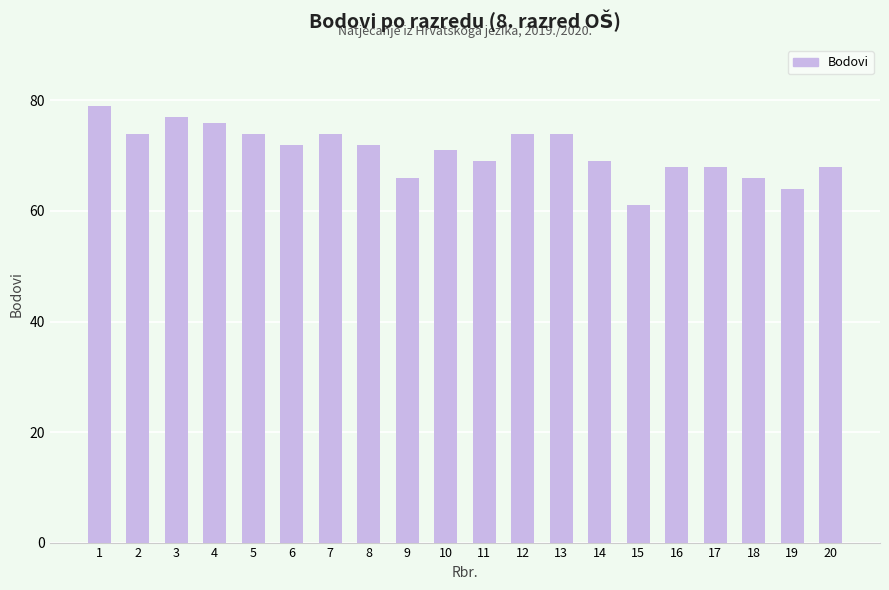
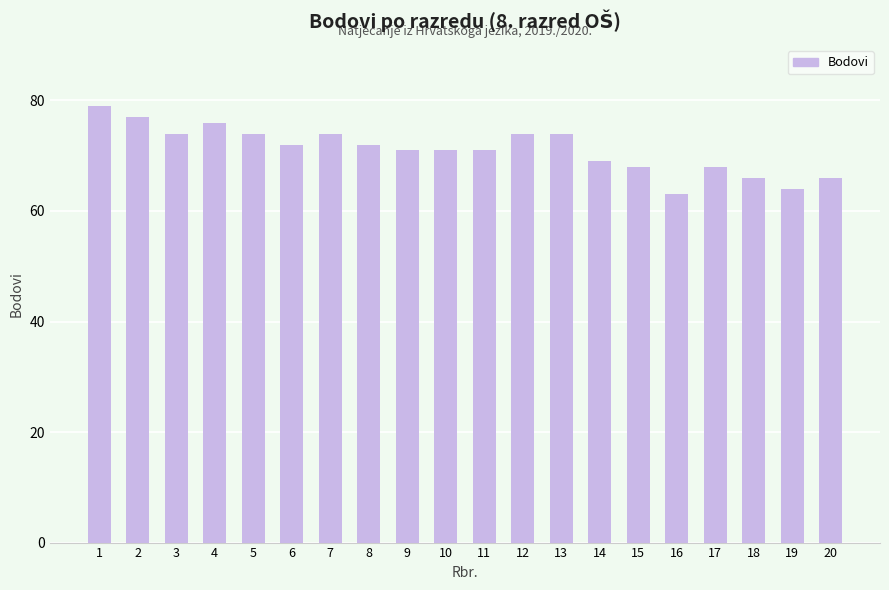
2: 74 -> 77
3: 77 -> 74
9: 66 -> 71
11: 69 -> 71
15: 61 -> 68
16: 68 -> 63
20: 68 -> 66
